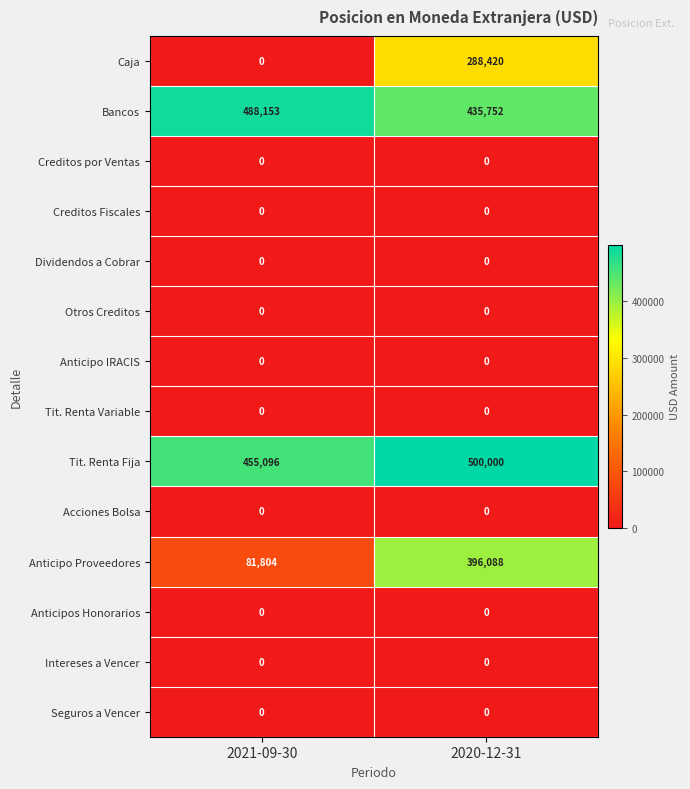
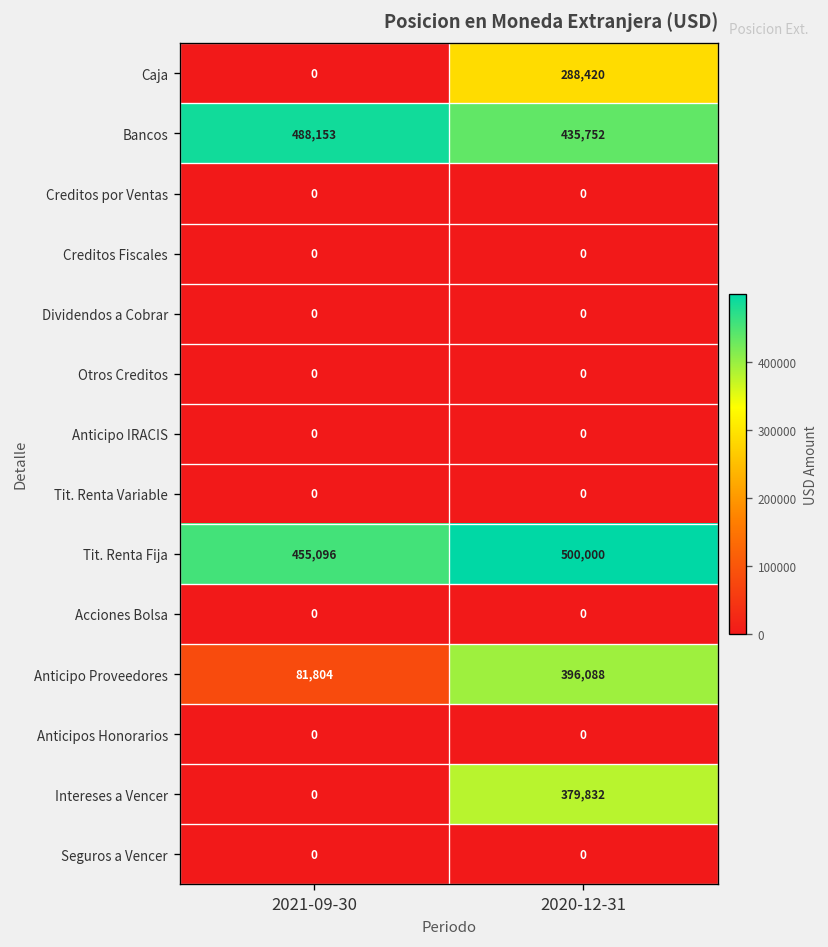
Intereses a Vencer, 2020-12-31: 0 -> 379,832
